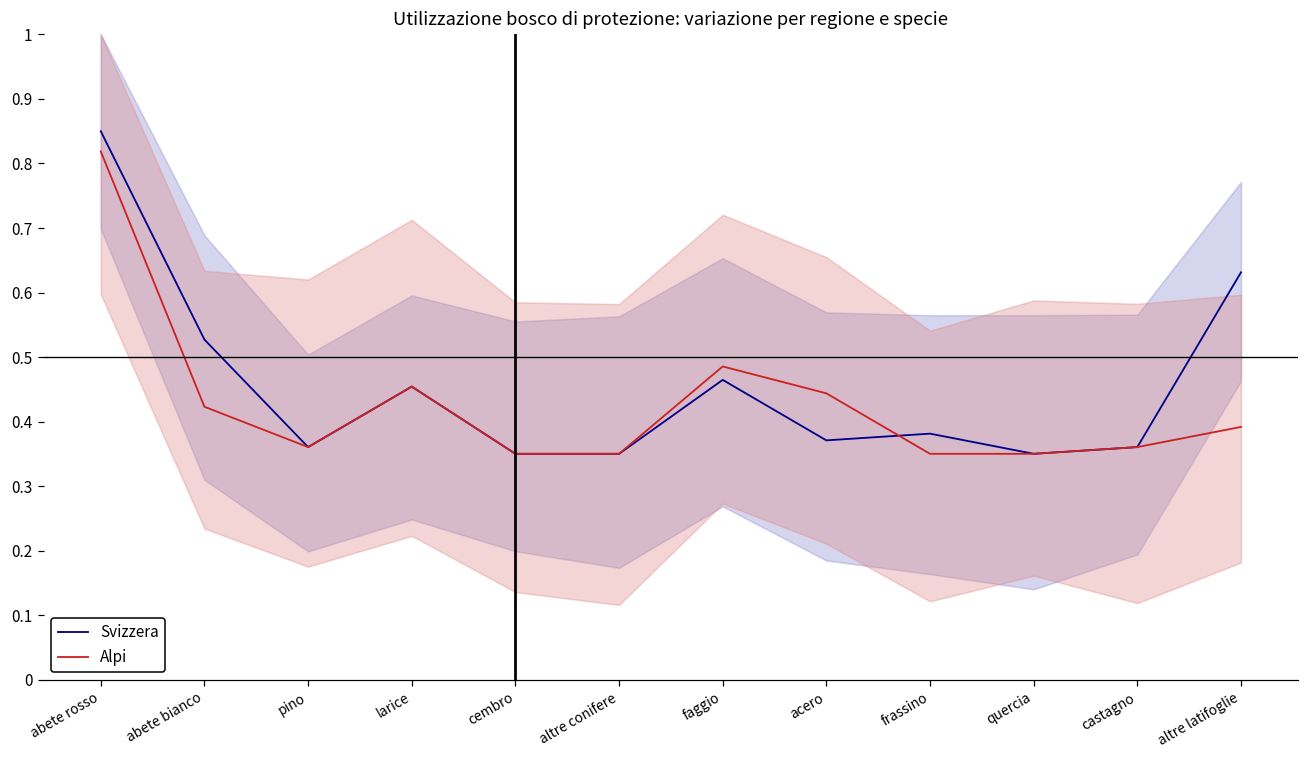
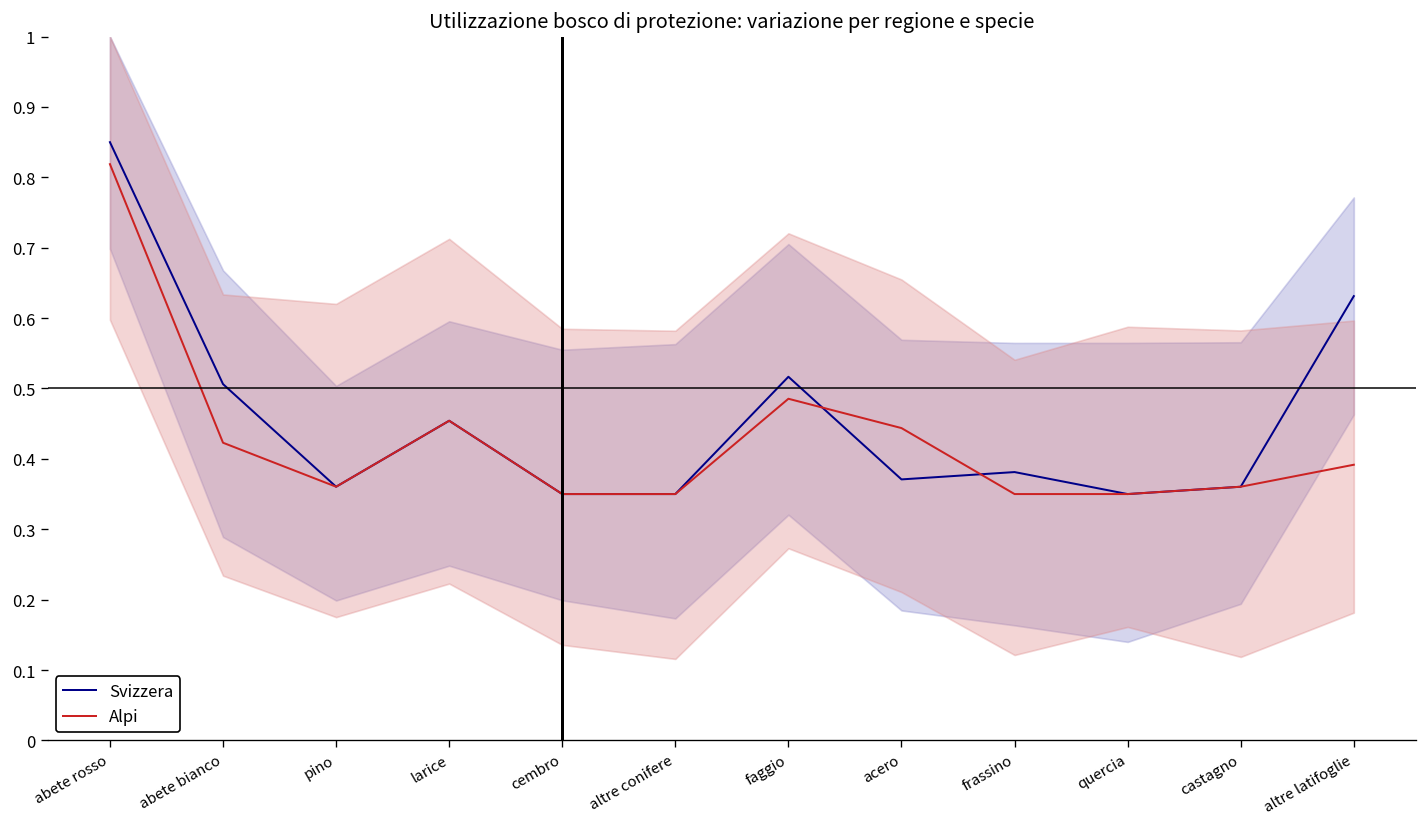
Svizzera, abete bianco: 0.53 -> 0.51
Svizzera, faggio: 0.46 -> 0.52
